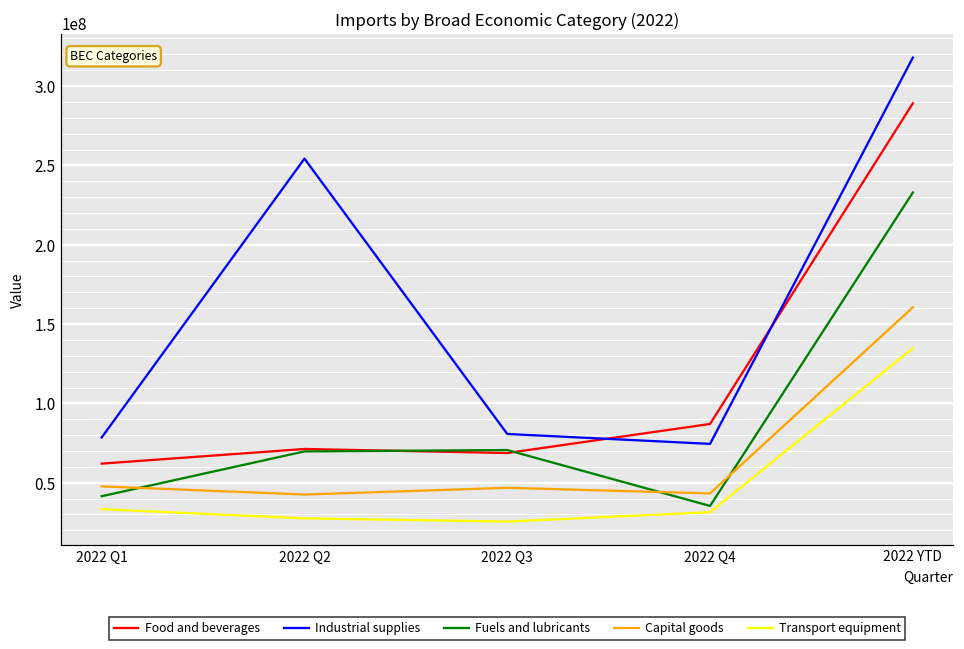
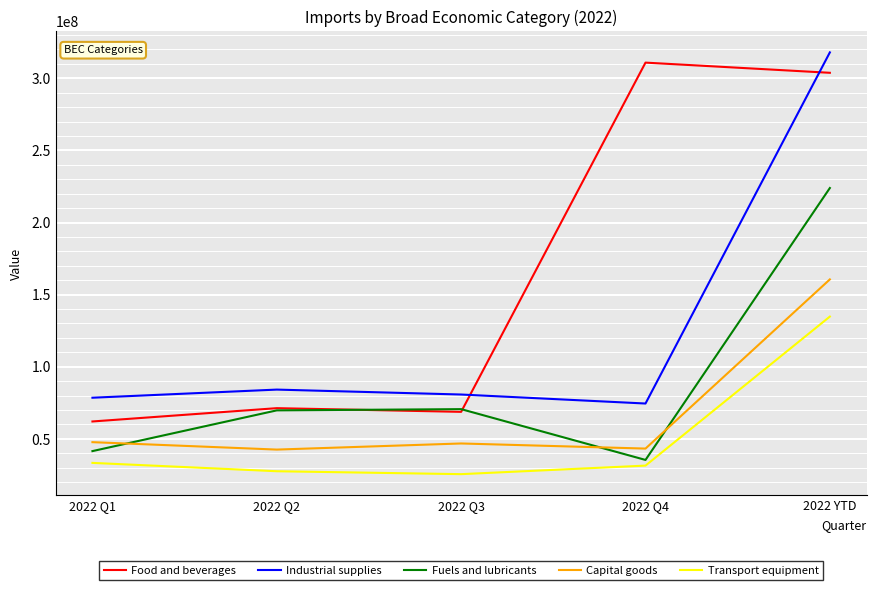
Industrial supplies, 2022 Q2: 254000000 -> 84000000
Food and beverages, 2022 Q4: 87000000 -> 311000000
Food and beverages, 2022 YTD: 289000000 -> 304000000
Fuels and lubricants, 2022 YTD: 233000000 -> 224000000
